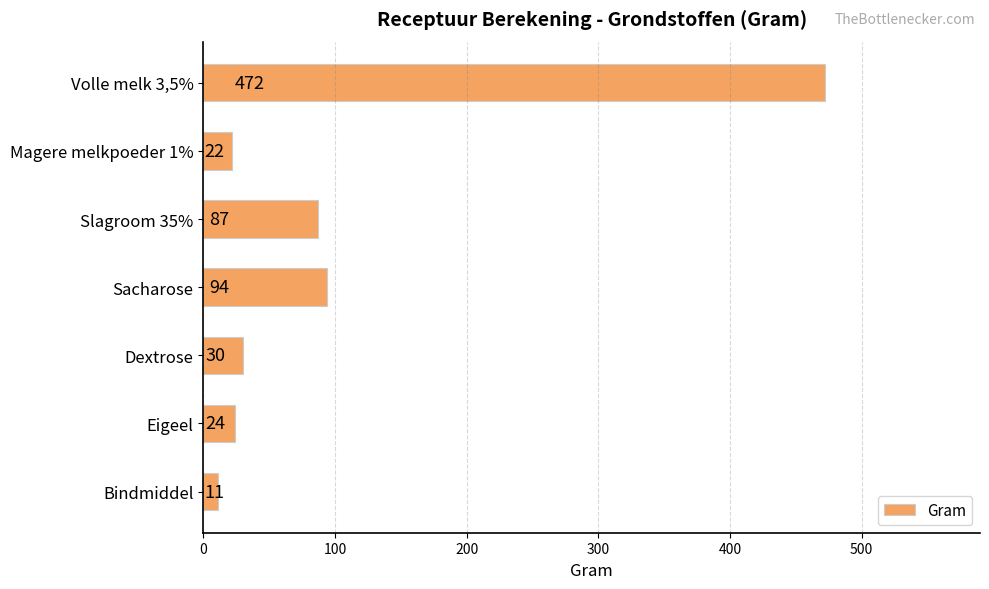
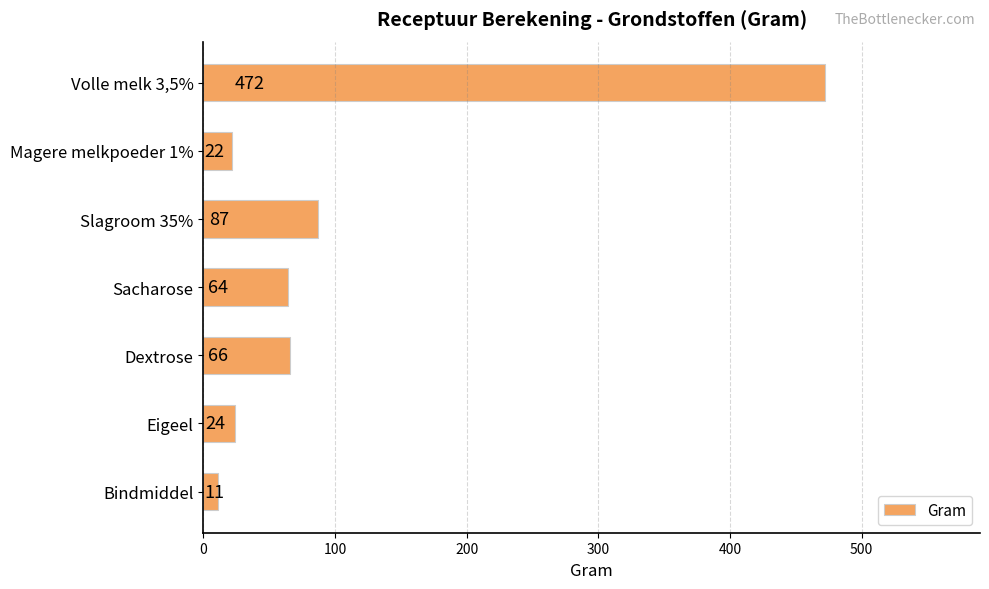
Sacharose: 94 -> 64
Dextrose: 30 -> 66
